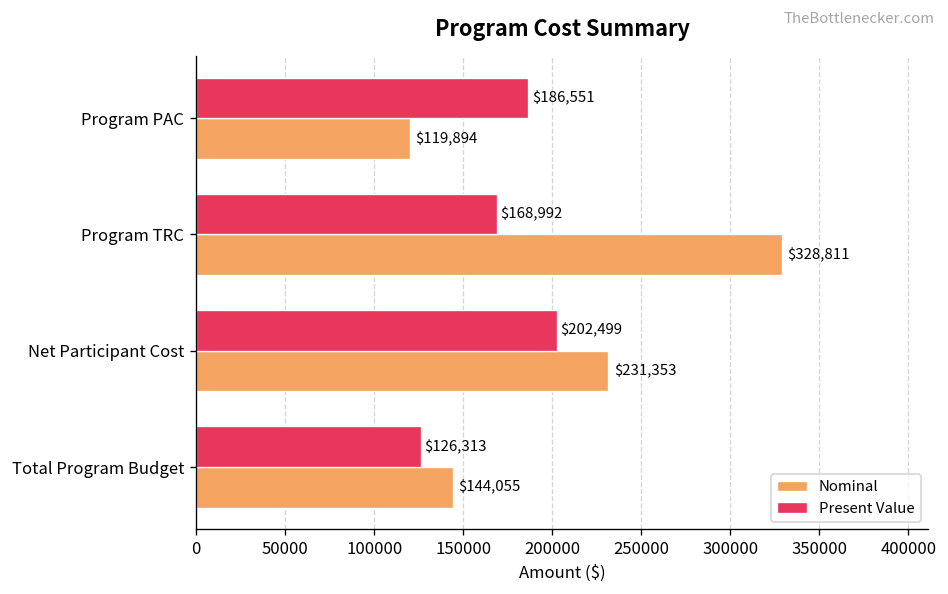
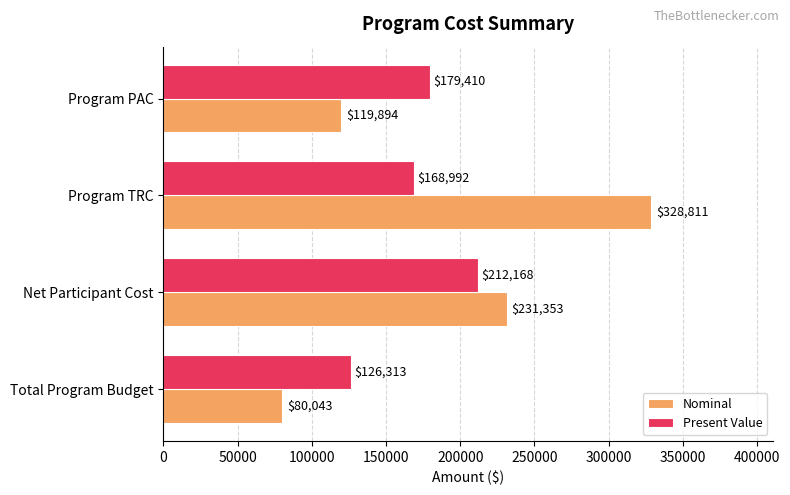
Present Value, Program PAC: $186,551 -> $179,410
Present Value, Net Participant Cost: $202,499 -> $212,168
Nominal, Total Program Budget: $144,055 -> $80,043
